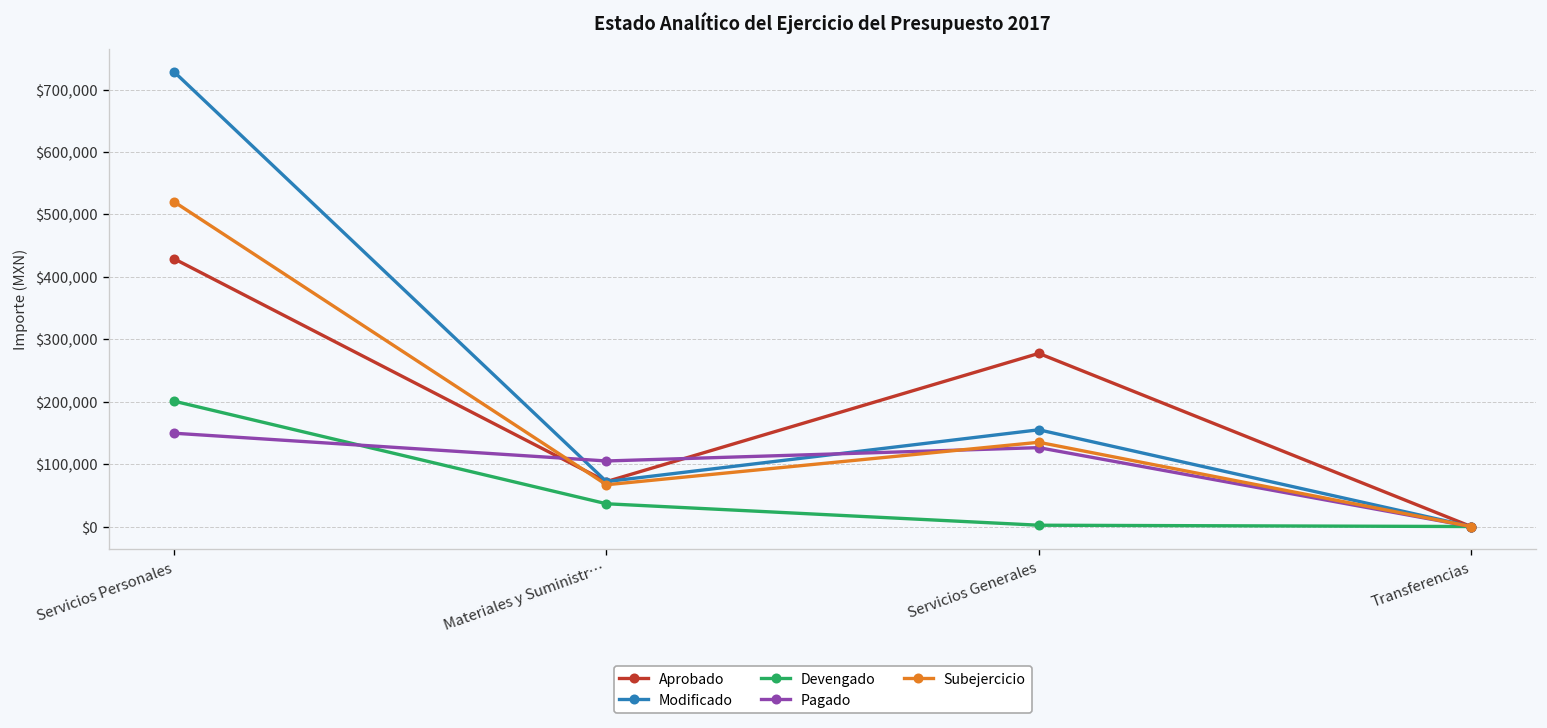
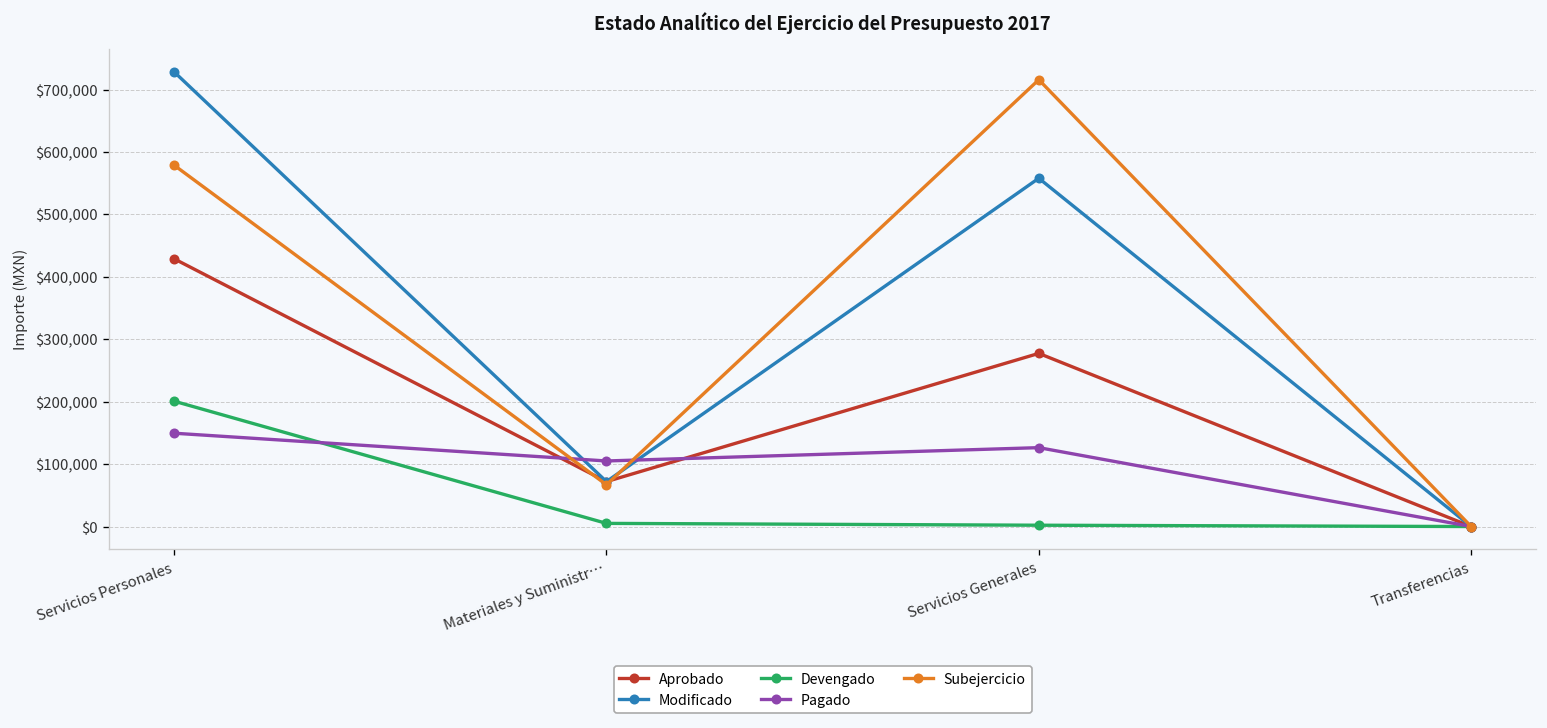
Subejercicio, Servicios Personales: $520,000 -> $580,000
Devengado, Materiales y Suministr…: $40,000 -> $10,000
Modificado, Servicios Generales: $160,000 -> $560,000
Subejercicio, Servicios Generales: $140,000 -> $720,000
